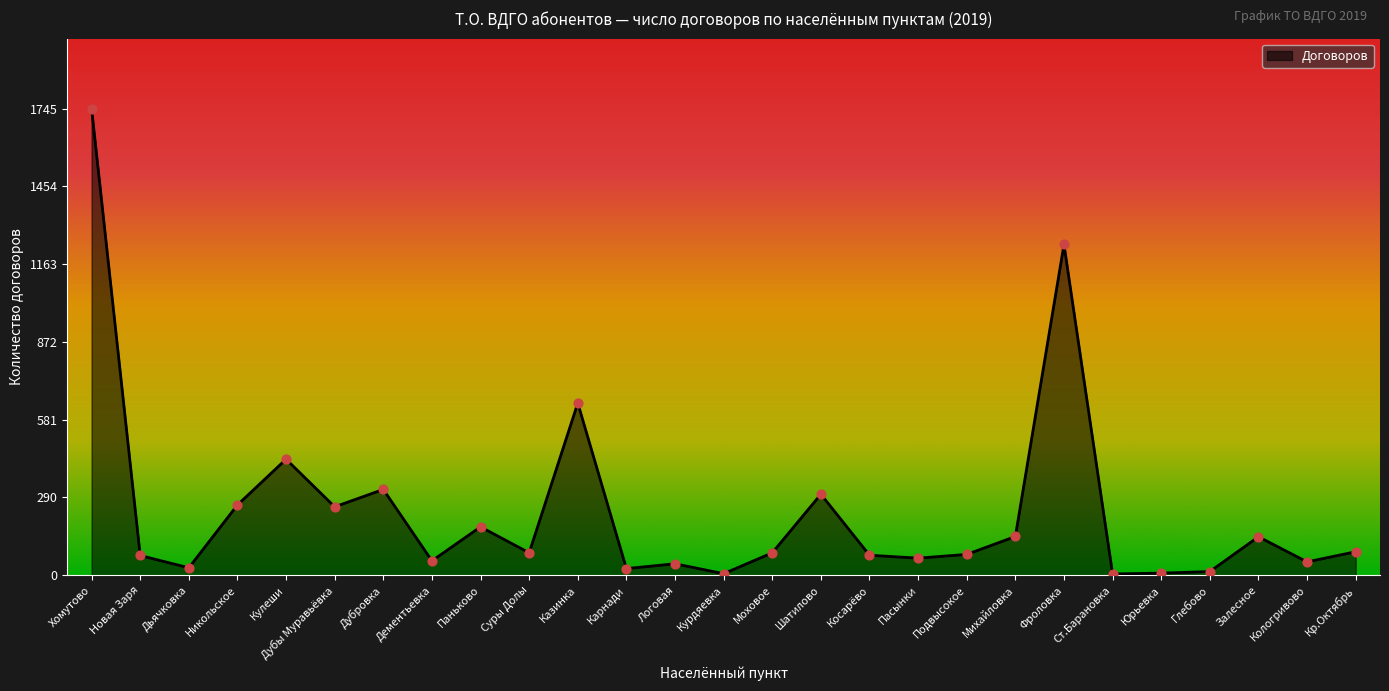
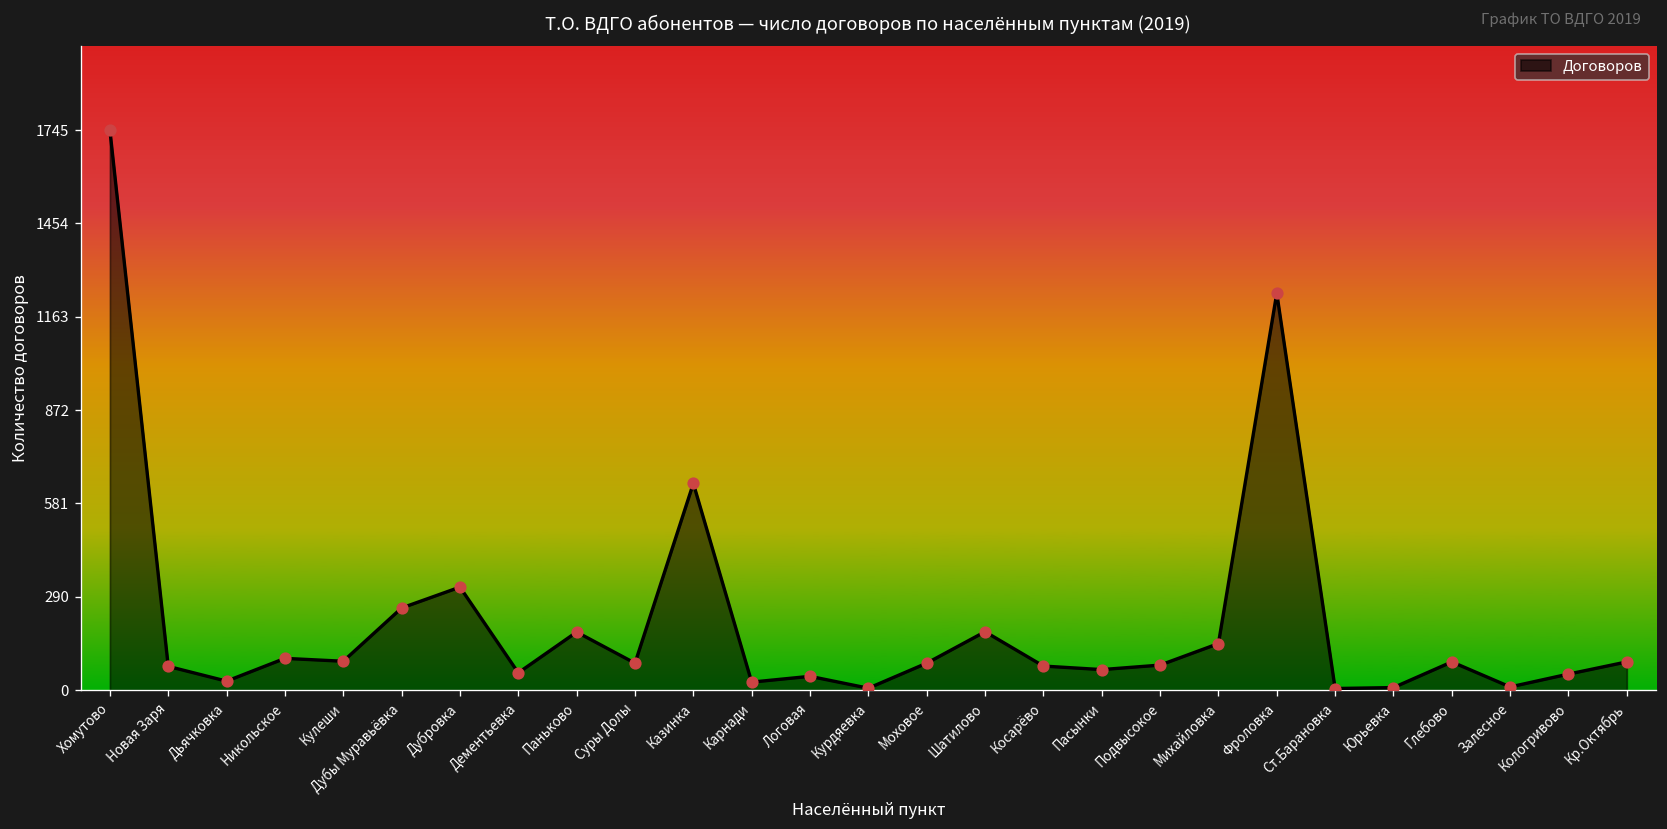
Никольское: 260 -> 100
Кулеши: 430 -> 90
Шатилово: 300 -> 180
Глебово: 10 -> 90
Залесное: 140 -> 10
